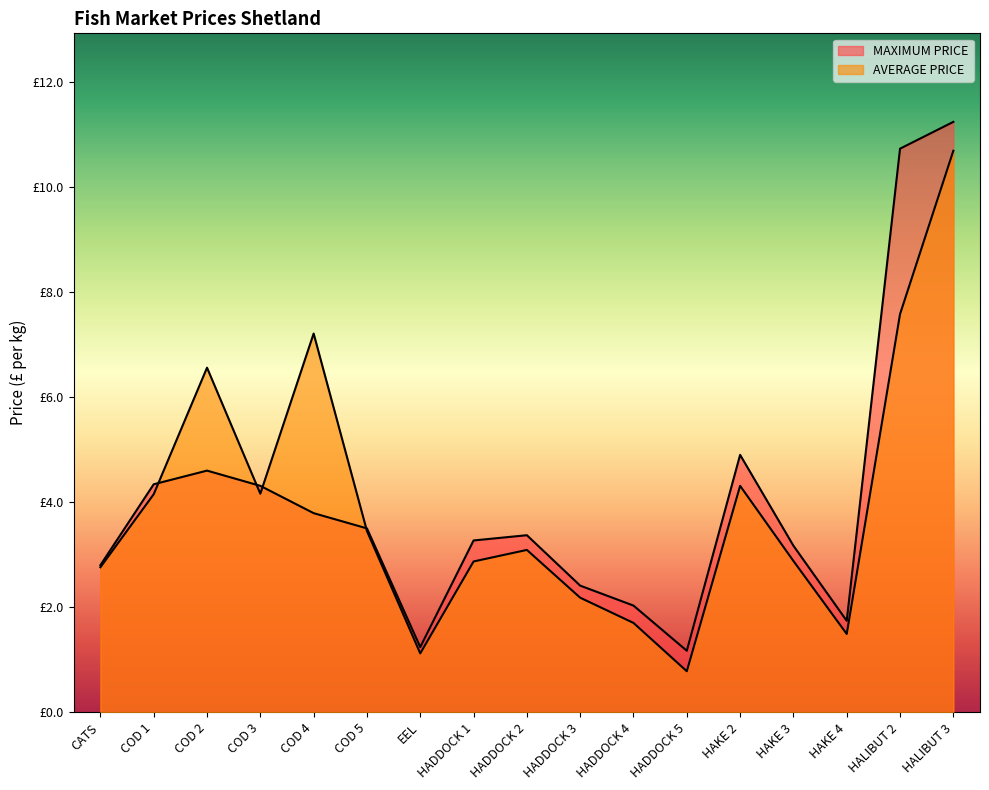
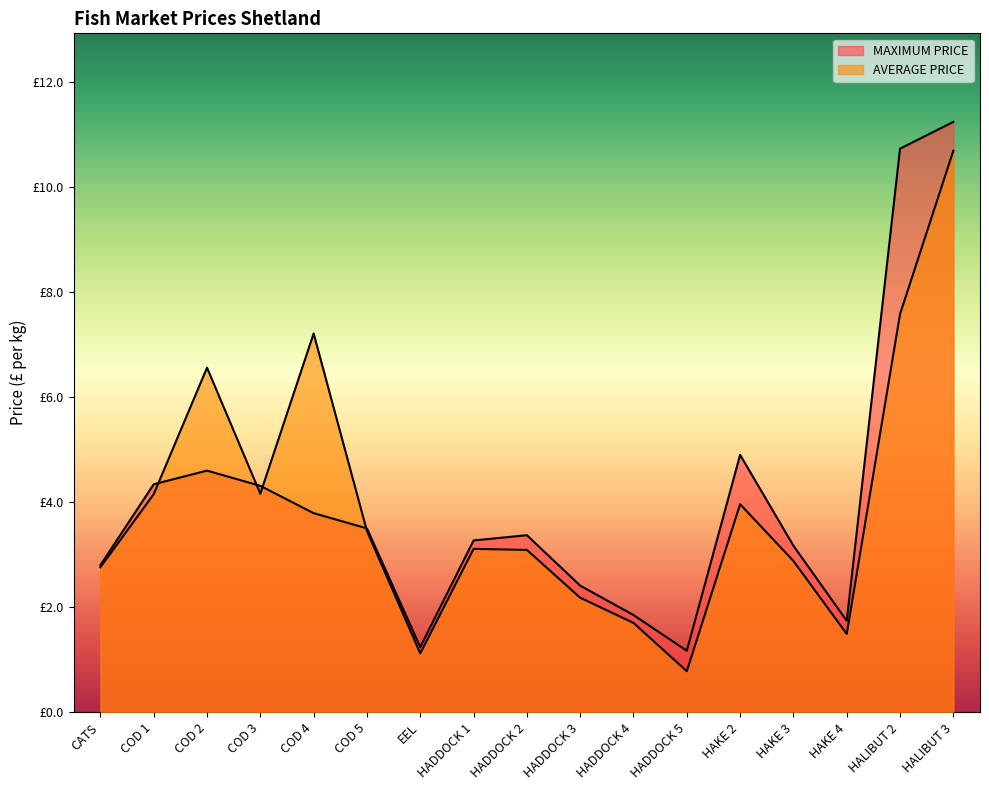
AVERAGE PRICE, HADDOCK 1: £2.9 -> £3.1
MAXIMUM PRICE, HADDOCK 4: £2.0 -> £1.9
AVERAGE PRICE, HAKE 2: £4.3 -> £4.0
